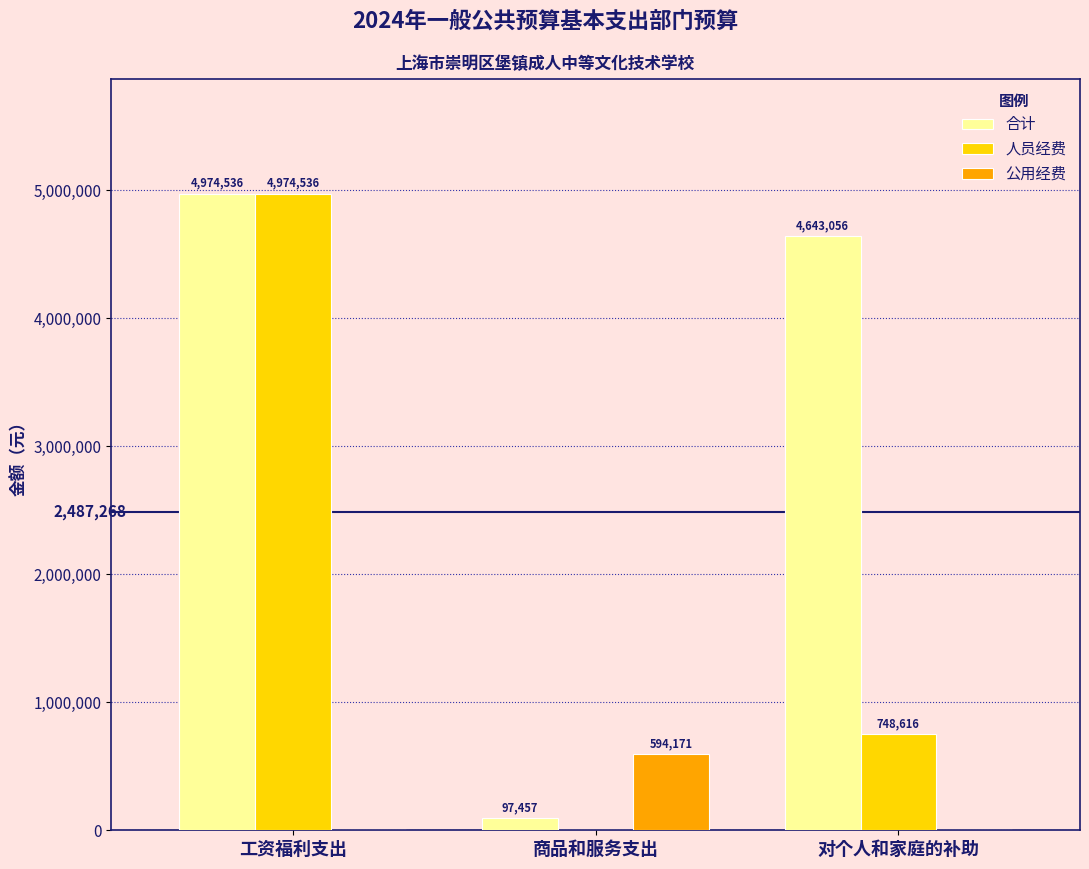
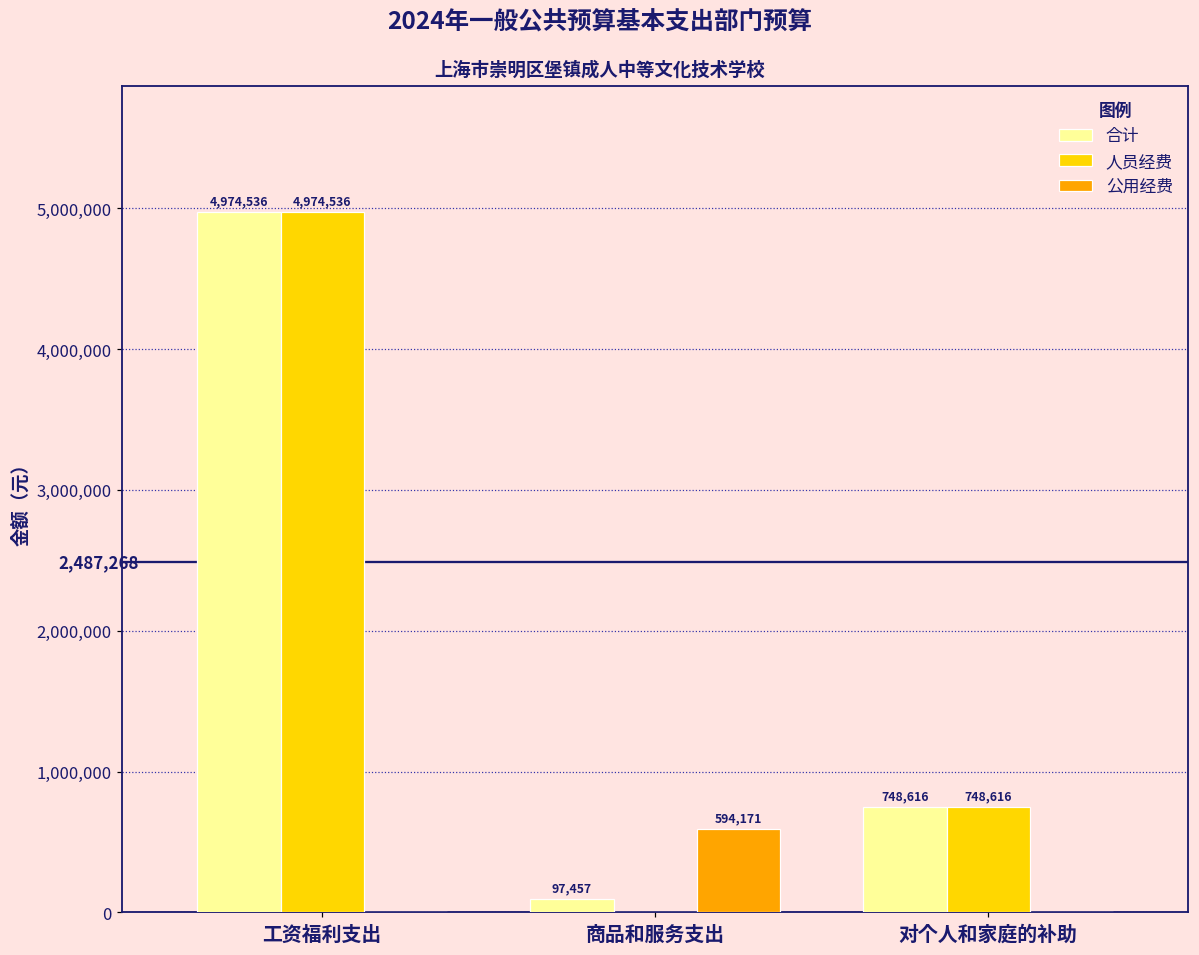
合计, 对个人和家庭的补助: 4,643,056 -> 748,616
